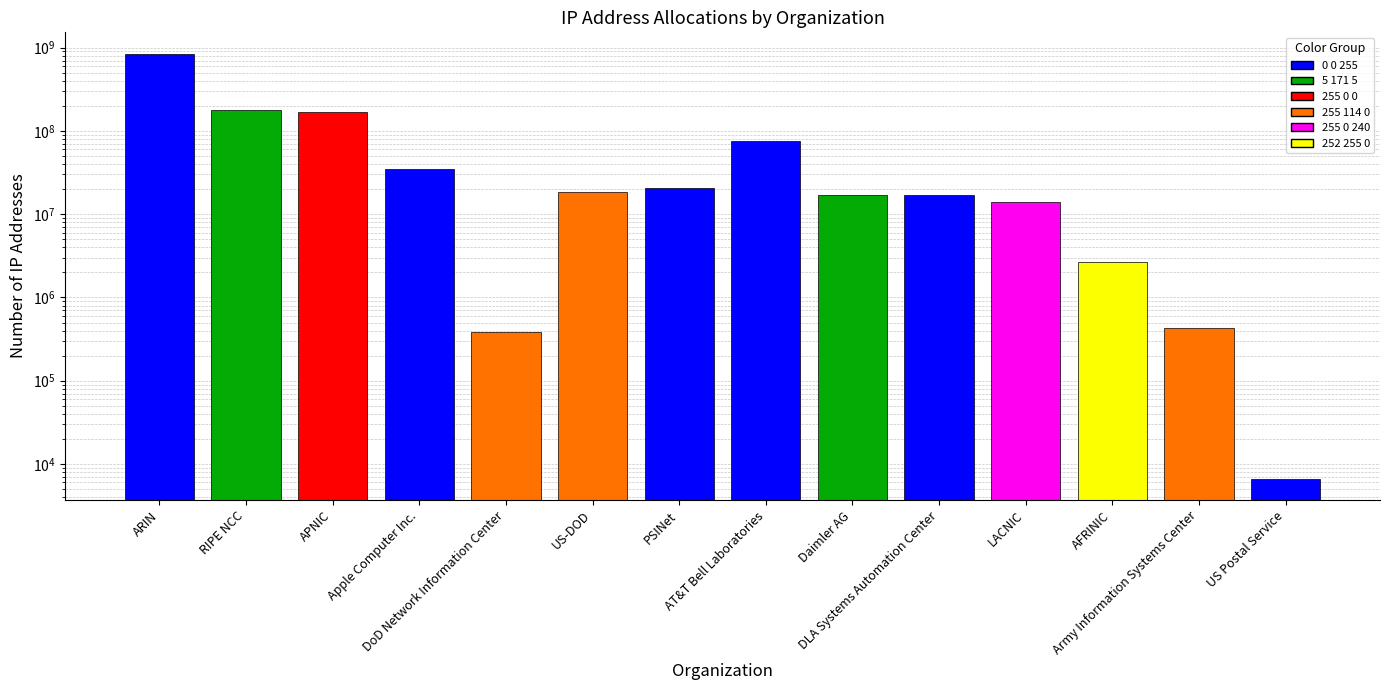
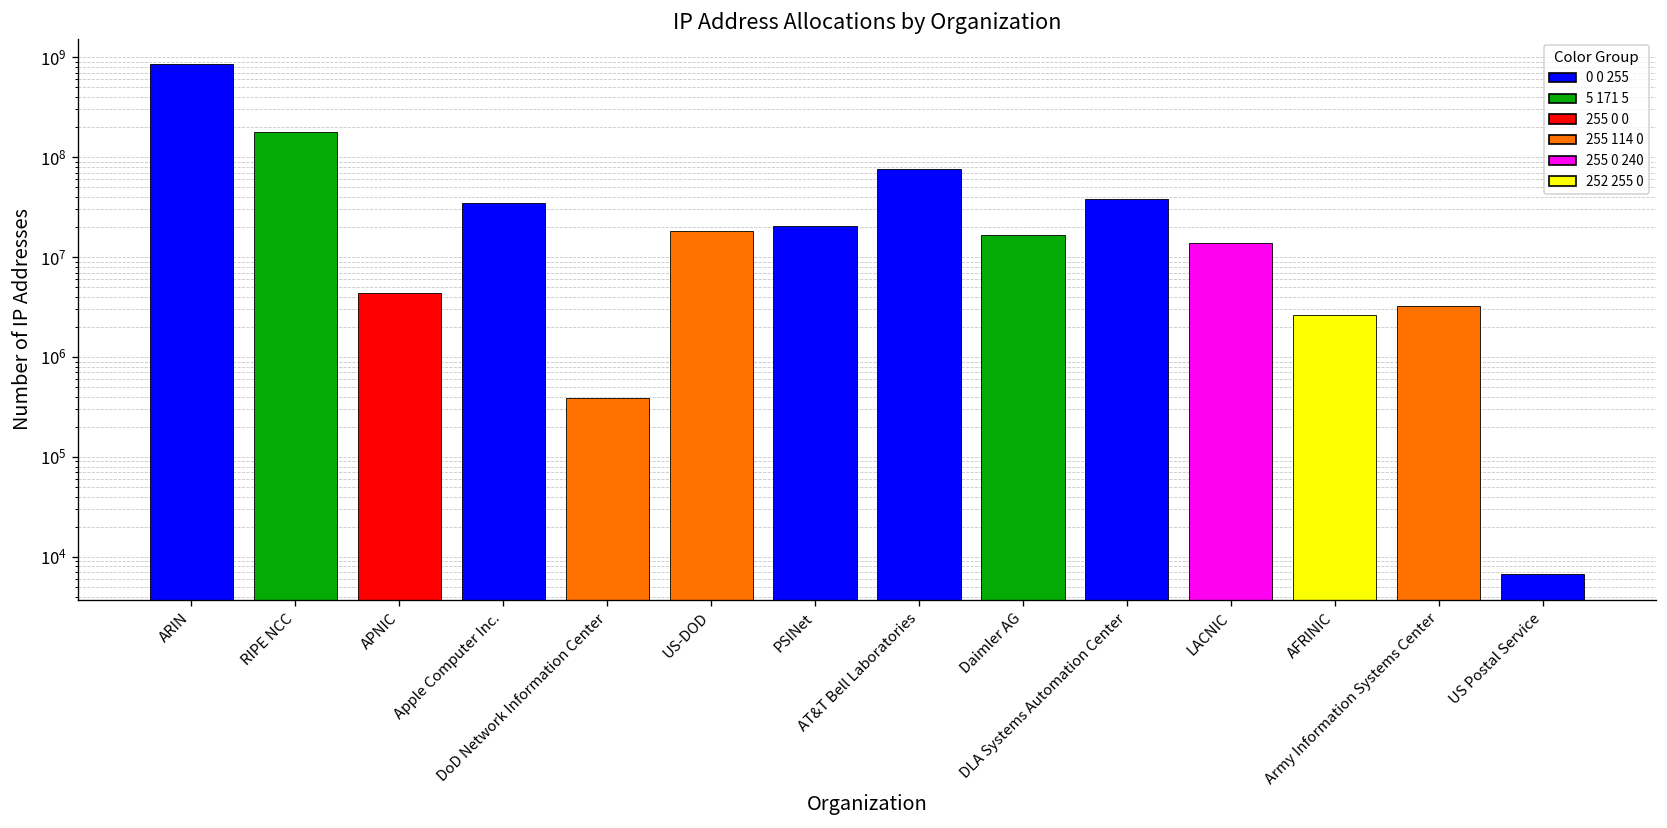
APNIC: 170000000 -> 4000000
DLA Systems Automation Center: 17000000 -> 40000000
Army Information Systems Center: 400000 -> 3300000
